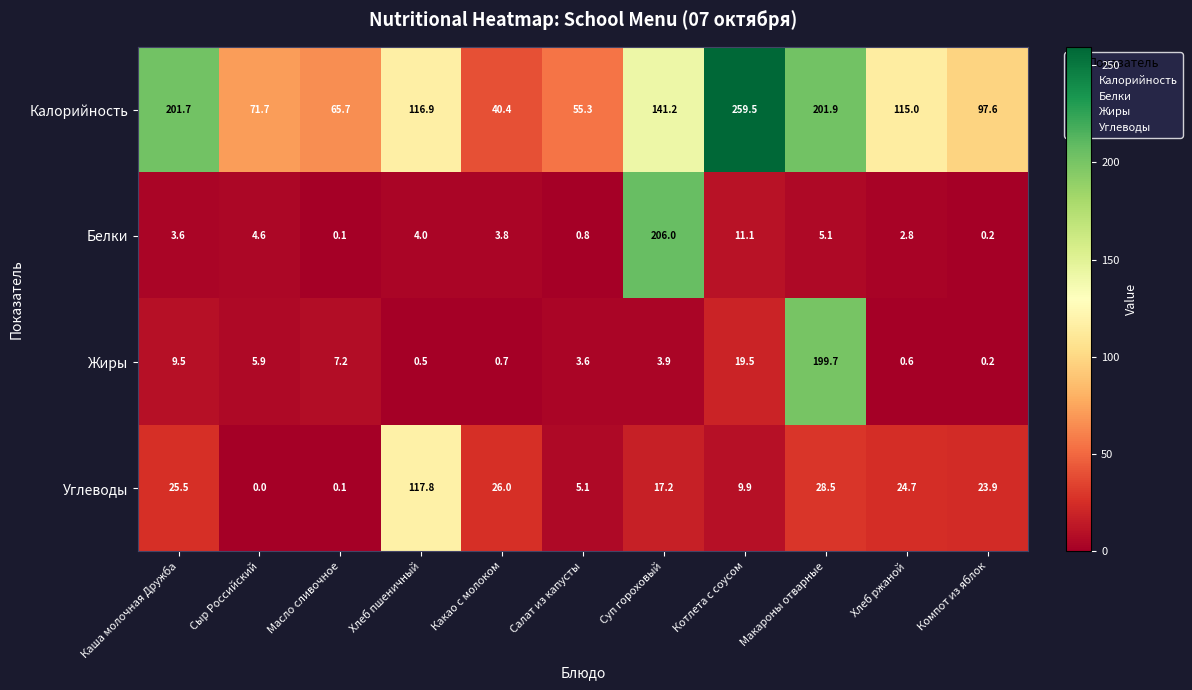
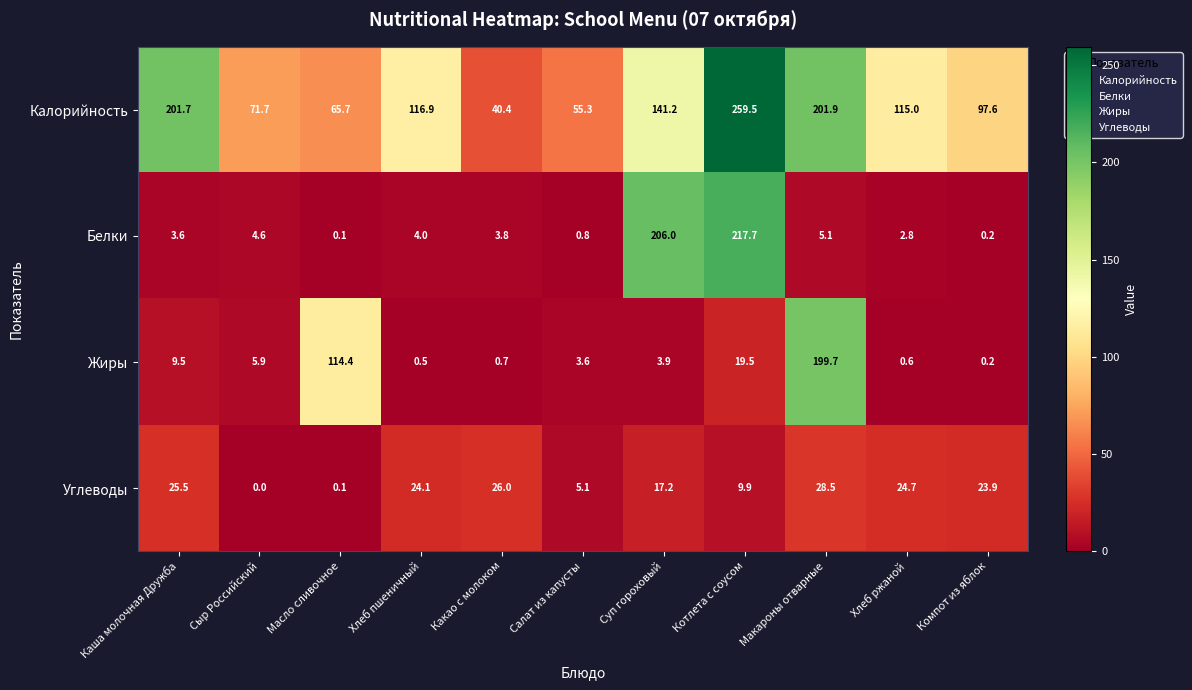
Белки, Котлета с соусом: 11.1 -> 217.7
Жиры, Масло сливочное: 7.2 -> 114.4
Углеводы, Хлеб пшеничный: 117.8 -> 24.1
